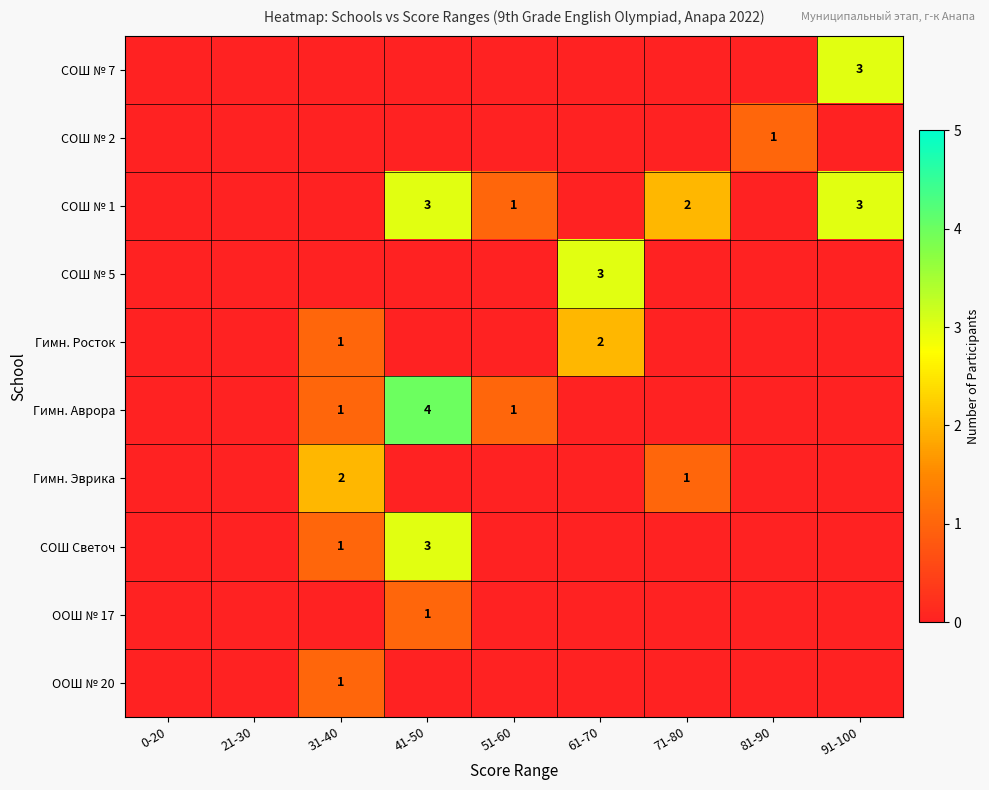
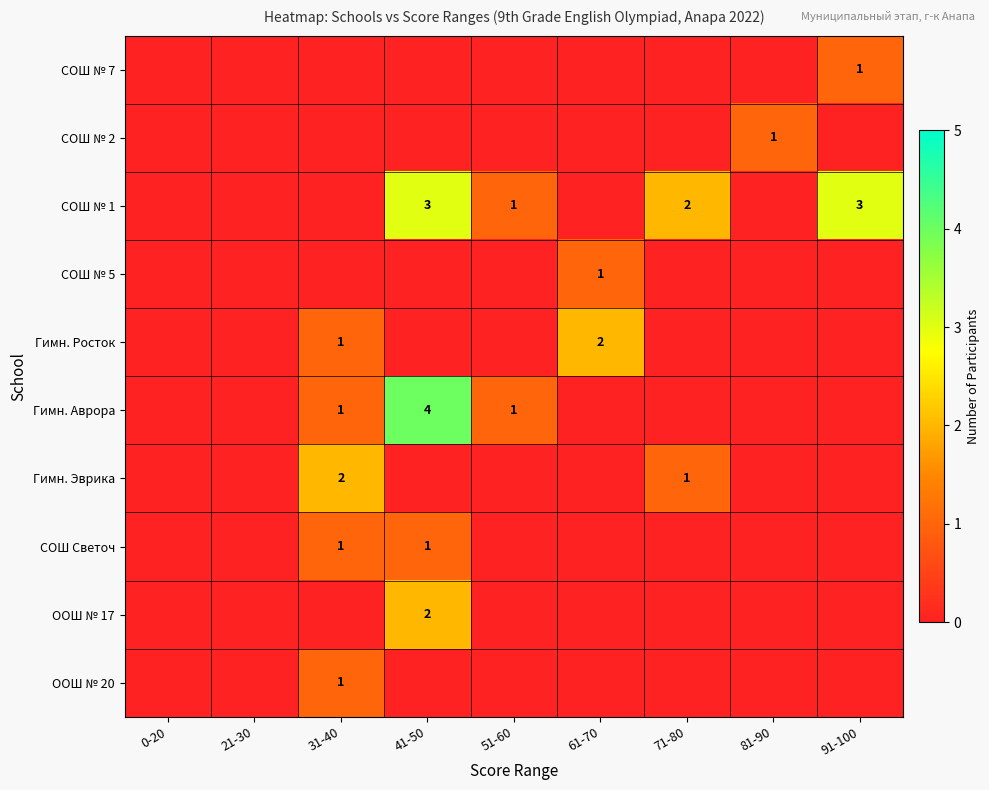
СОШ № 7, 91-100: 3 -> 1
СОШ № 5, 61-70: 3 -> 1
СОШ Светоч, 41-50: 3 -> 1
ООШ № 17, 41-50: 1 -> 2
